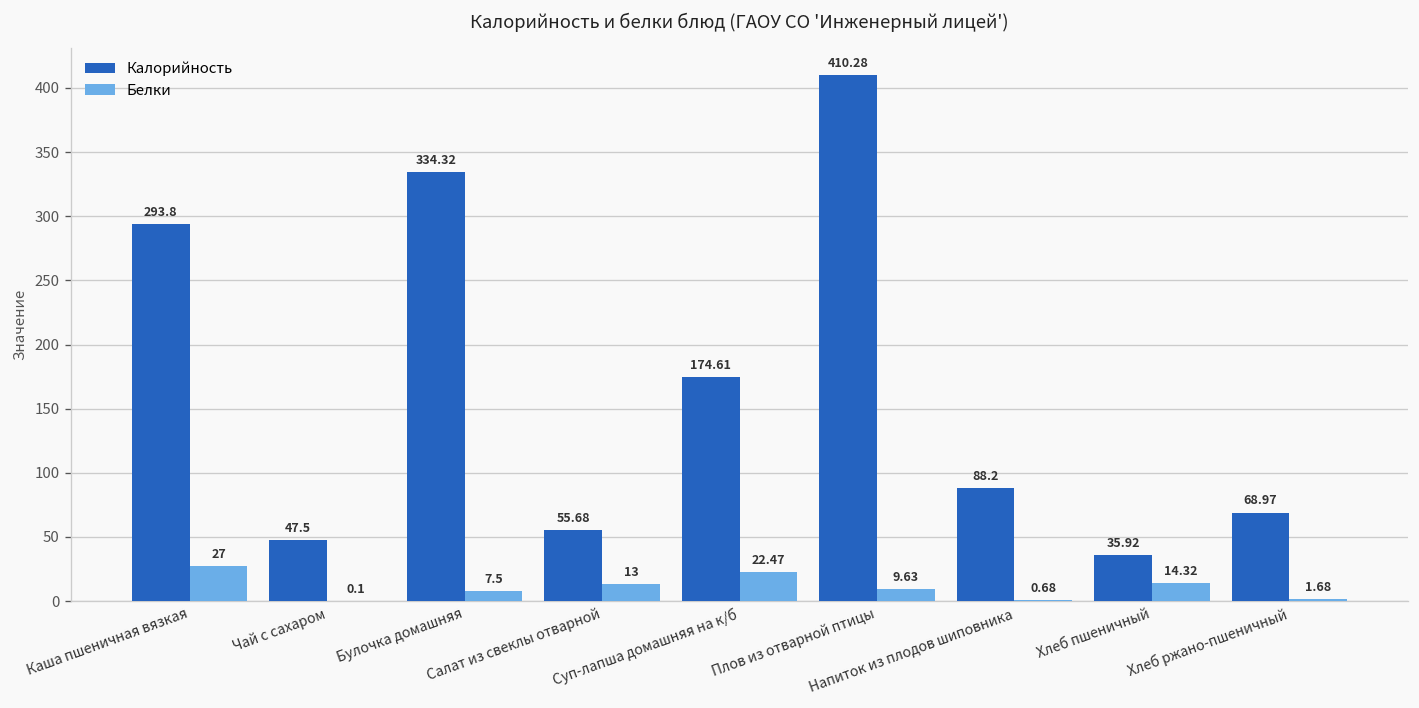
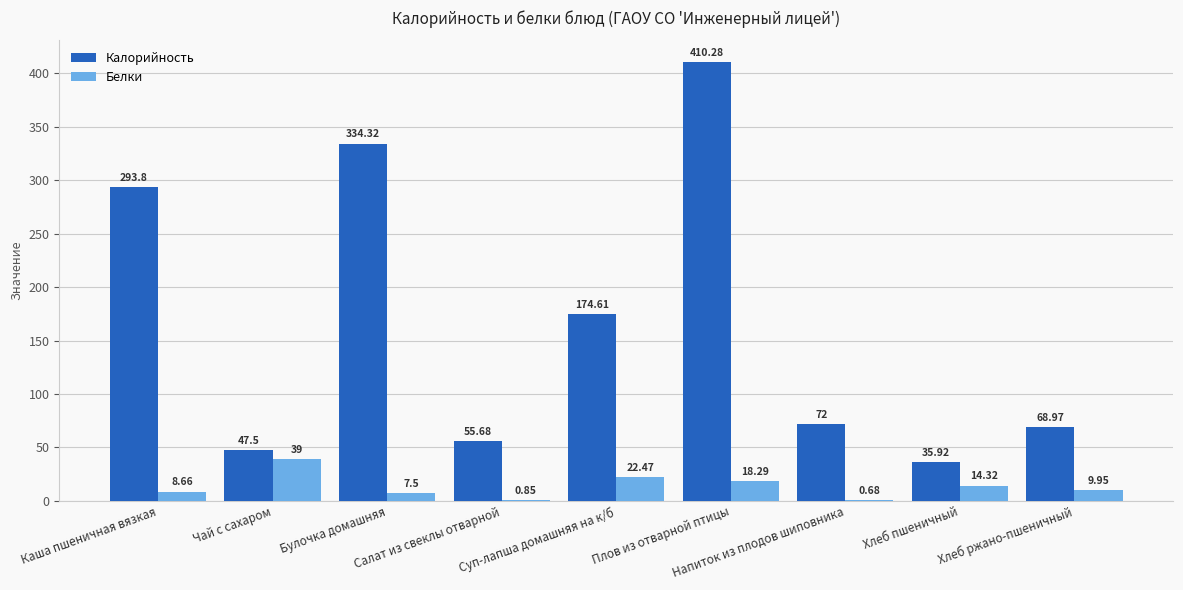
Белки, Каша пшеничная вязкая: 27 -> 8.66
Белки, Чай с сахаром: 0.1 -> 39
Белки, Салат из свеклы отварной: 13 -> 0.85
Белки, Плов из отварной птицы: 9.63 -> 18.29
Калорийность, Напиток из плодов шиповника: 88.2 -> 72
Белки, Хлеб ржано-пшеничный: 1.68 -> 9.95
